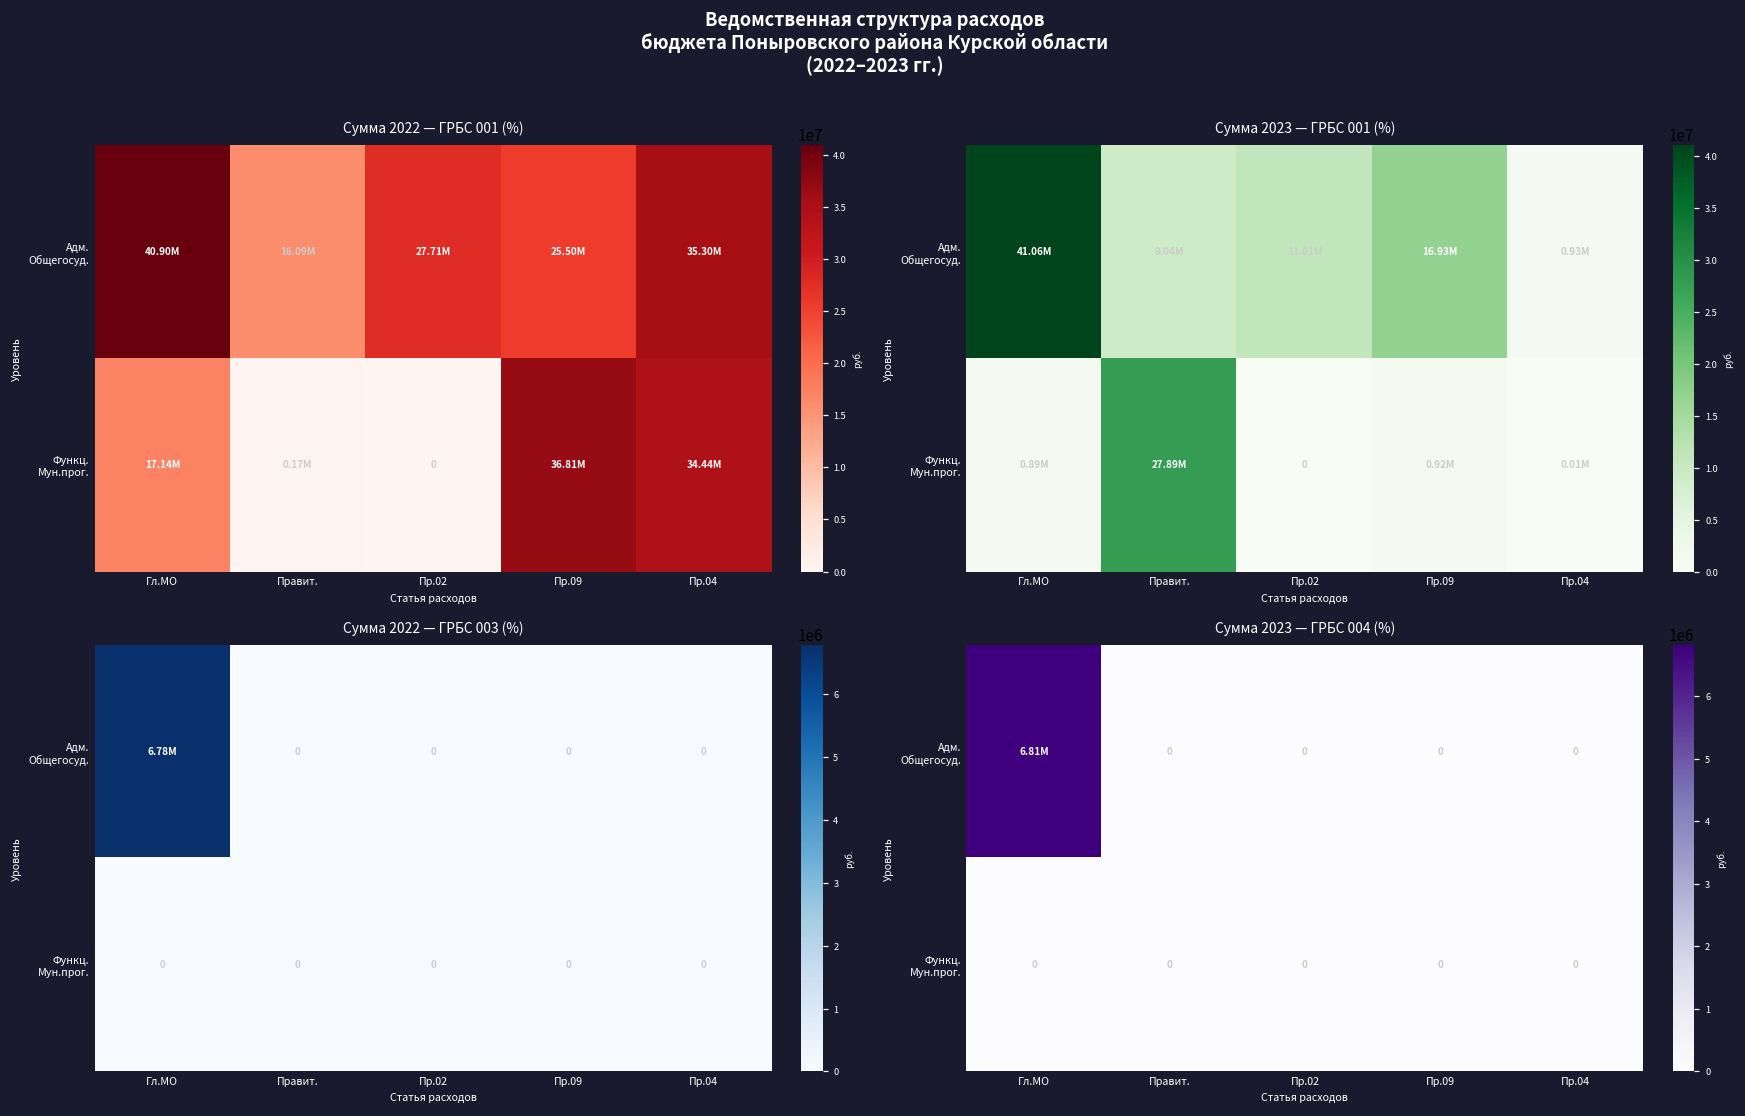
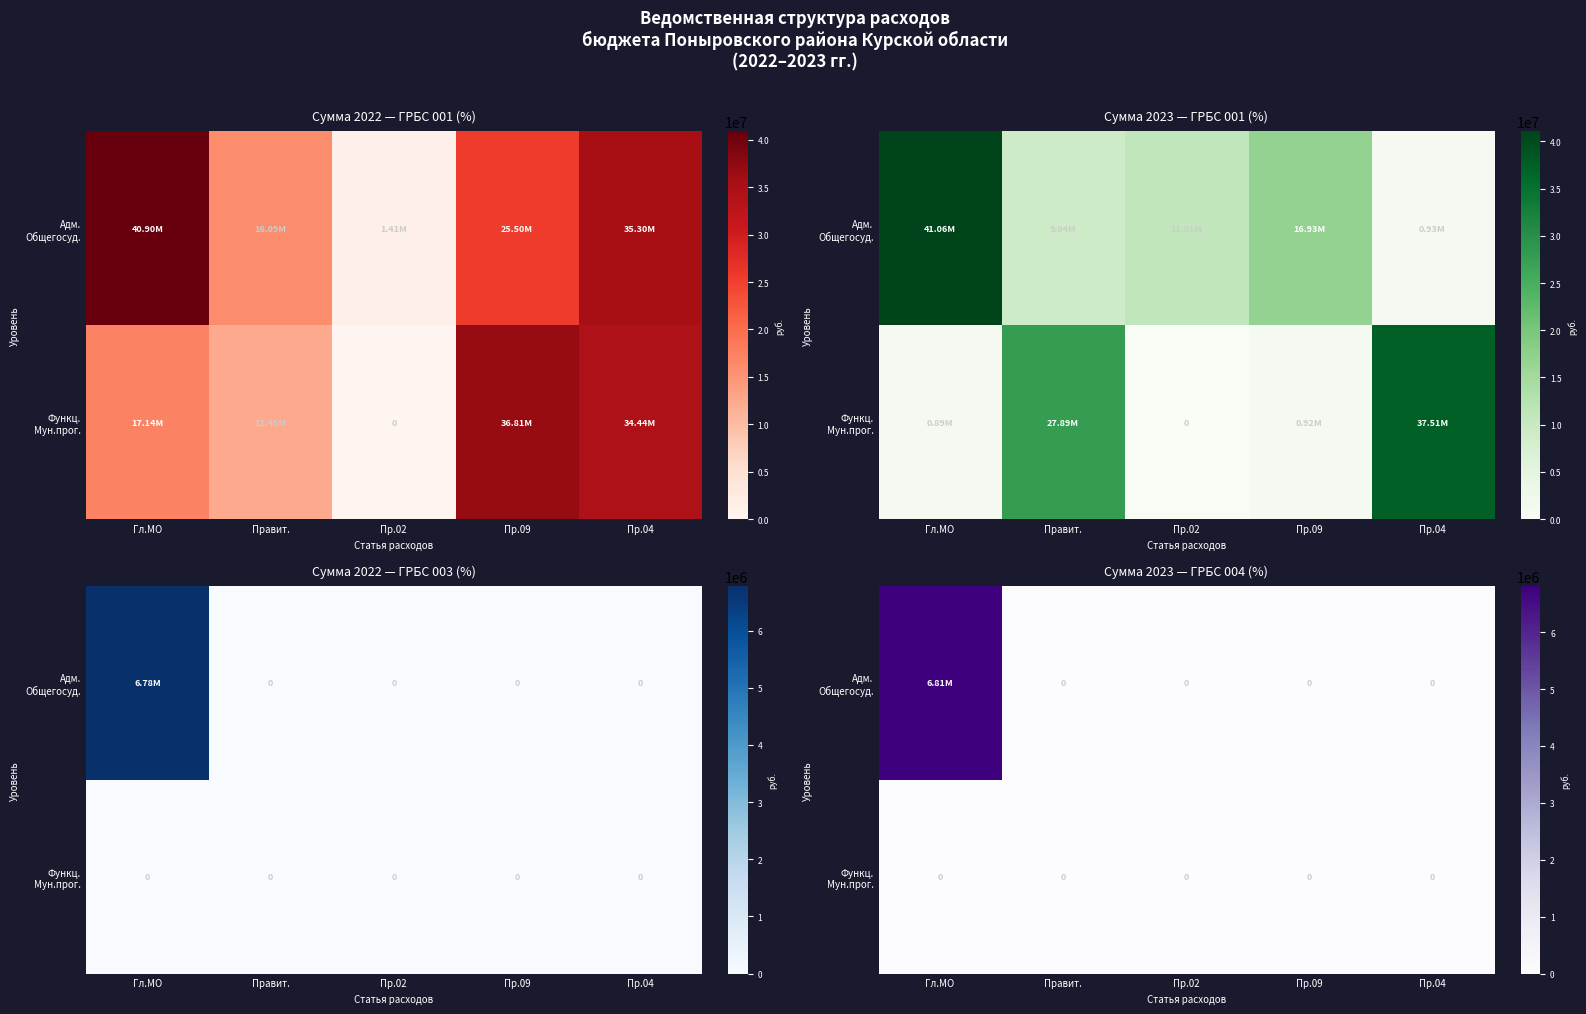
Сумма 2022 — ГРБС 001 (%), Адм. Общегосуд., Пр.02: 27.71M -> 1.41M
Сумма 2022 — ГРБС 001 (%), Функц. Мун.прог., Правит.: 0.17M -> 12.45M
Сумма 2023 — ГРБС 001 (%), Функц. Мун.прог., Пр.04: 0.01M -> 37.51M
